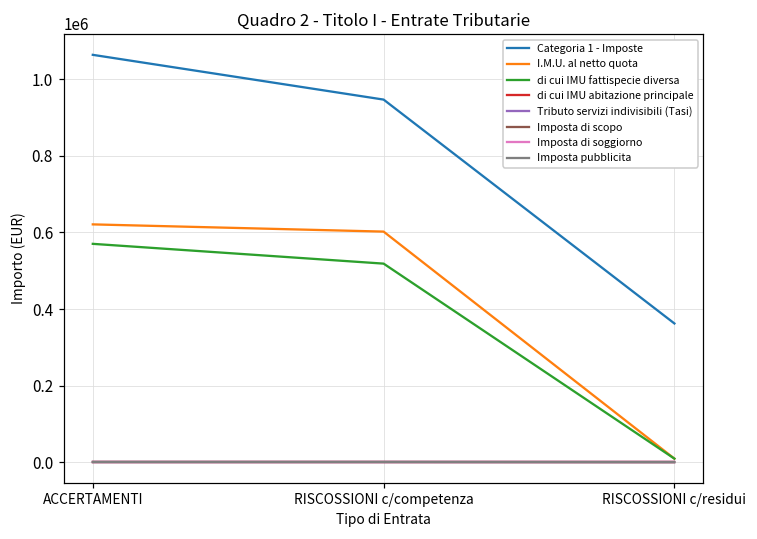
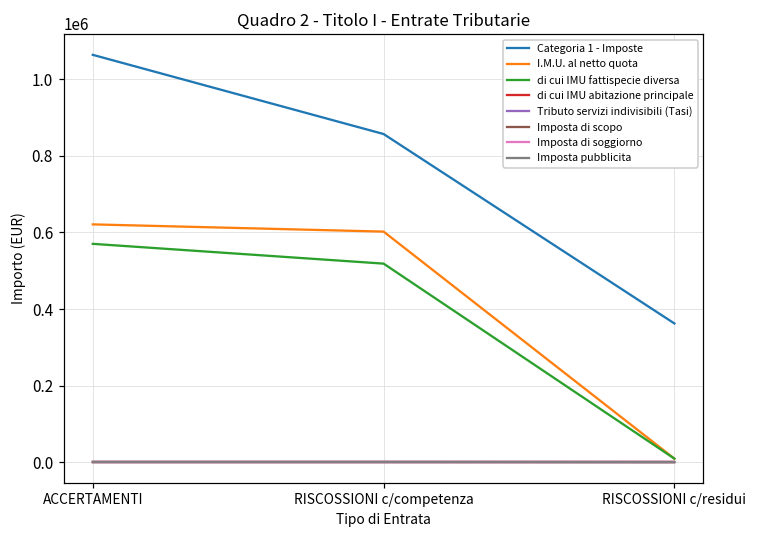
Categoria 1 - Imposte, RISCOSSIONI c/competenza: 950000 -> 860000
